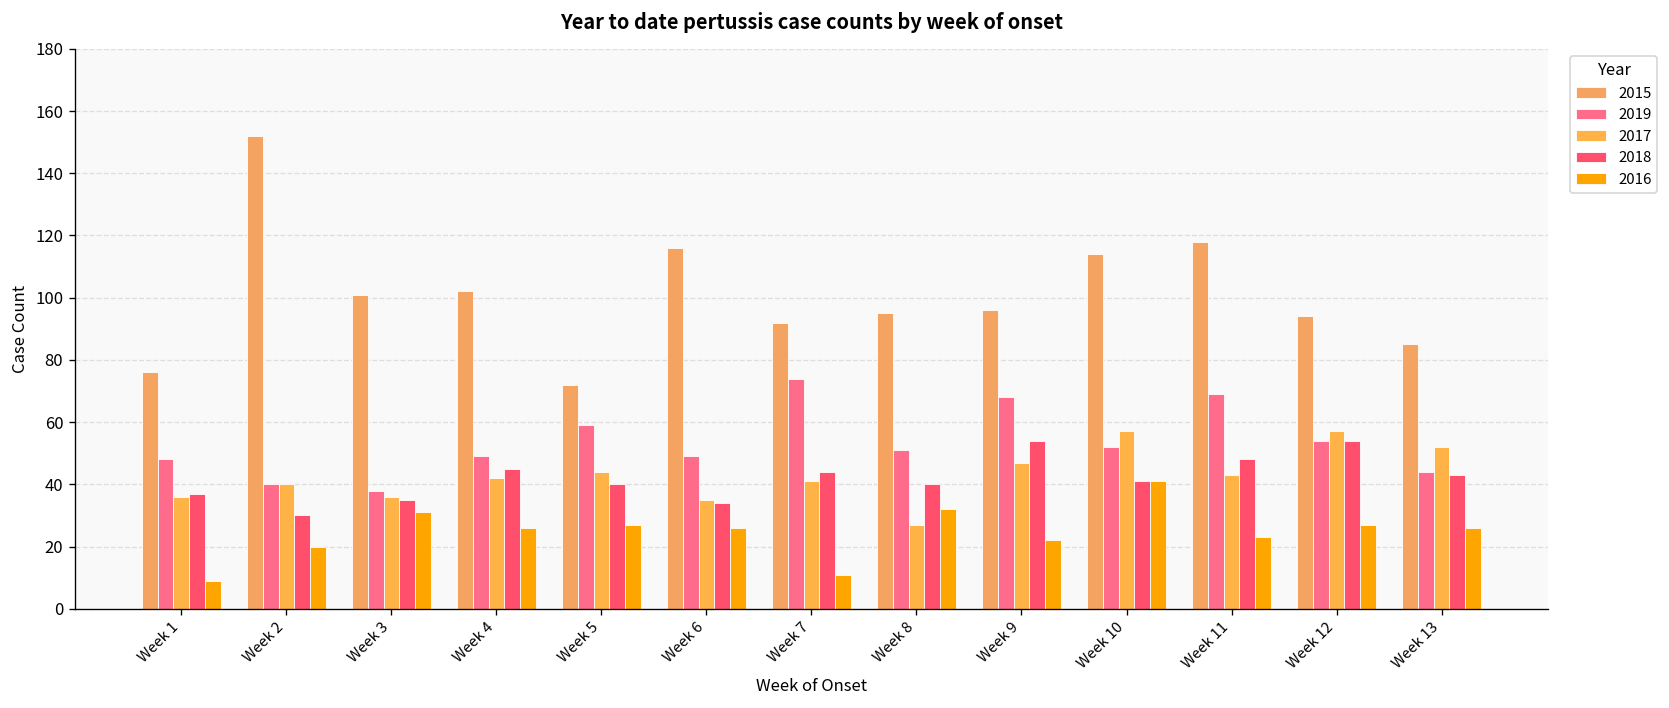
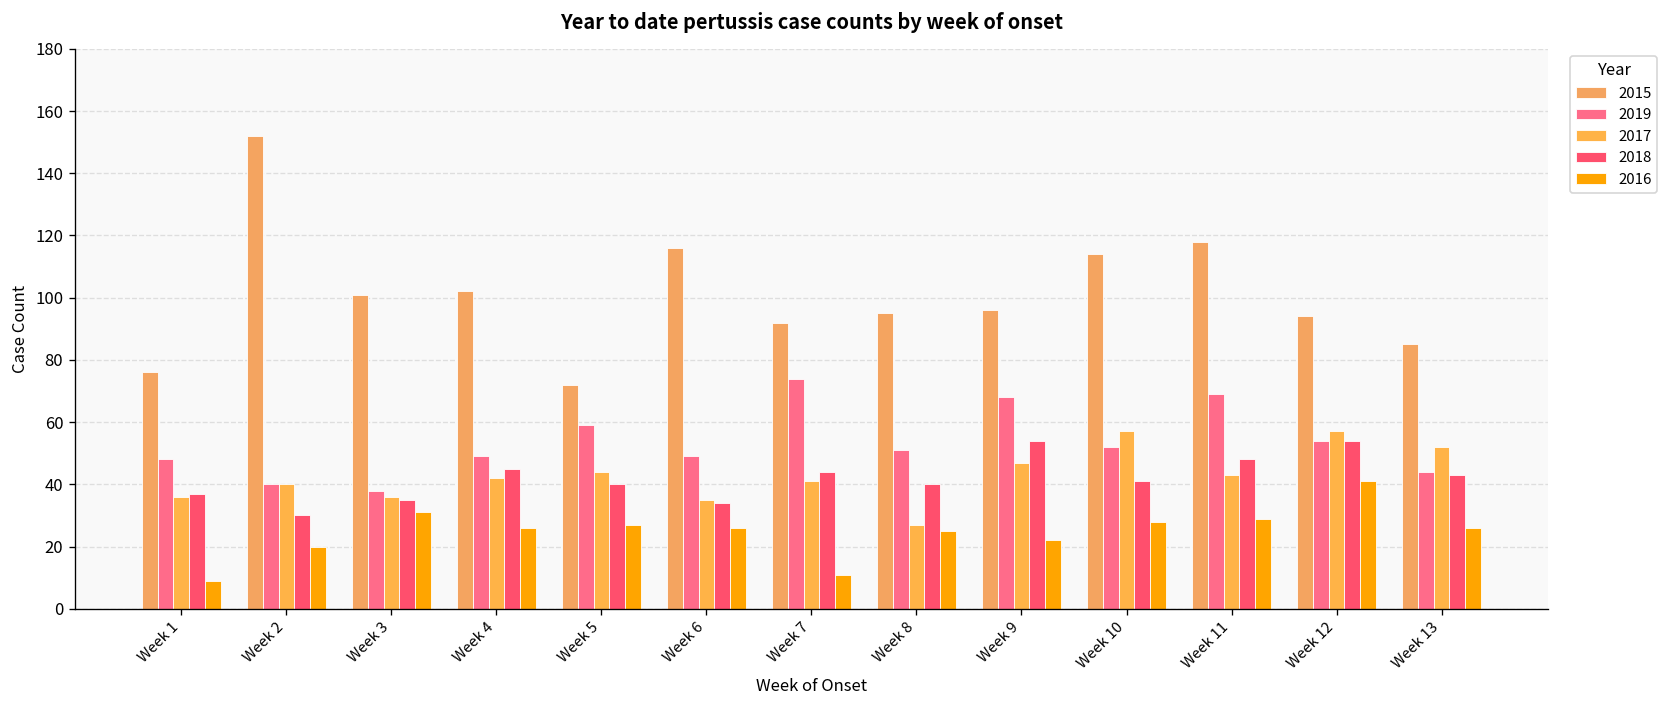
2016, Week 8: 32 -> 25
2016, Week 10: 41 -> 28
2016, Week 11: 23 -> 29
2016, Week 12: 27 -> 41
